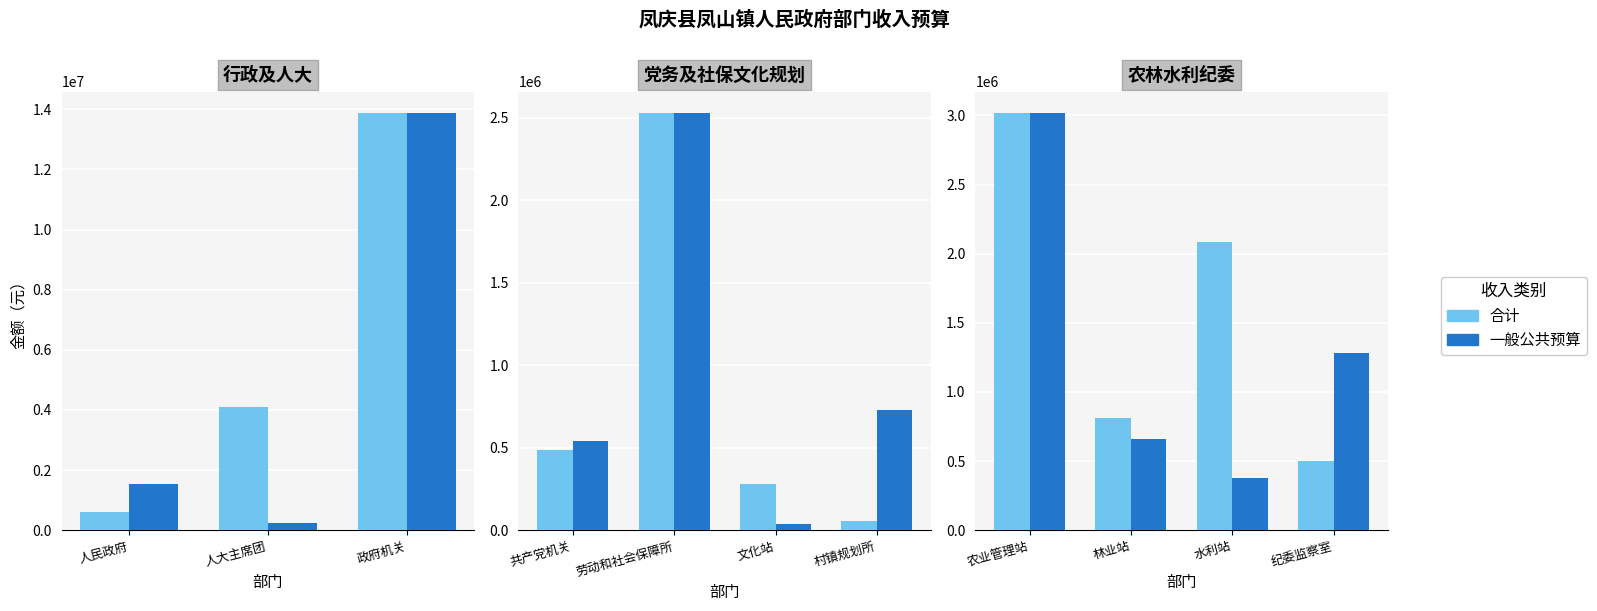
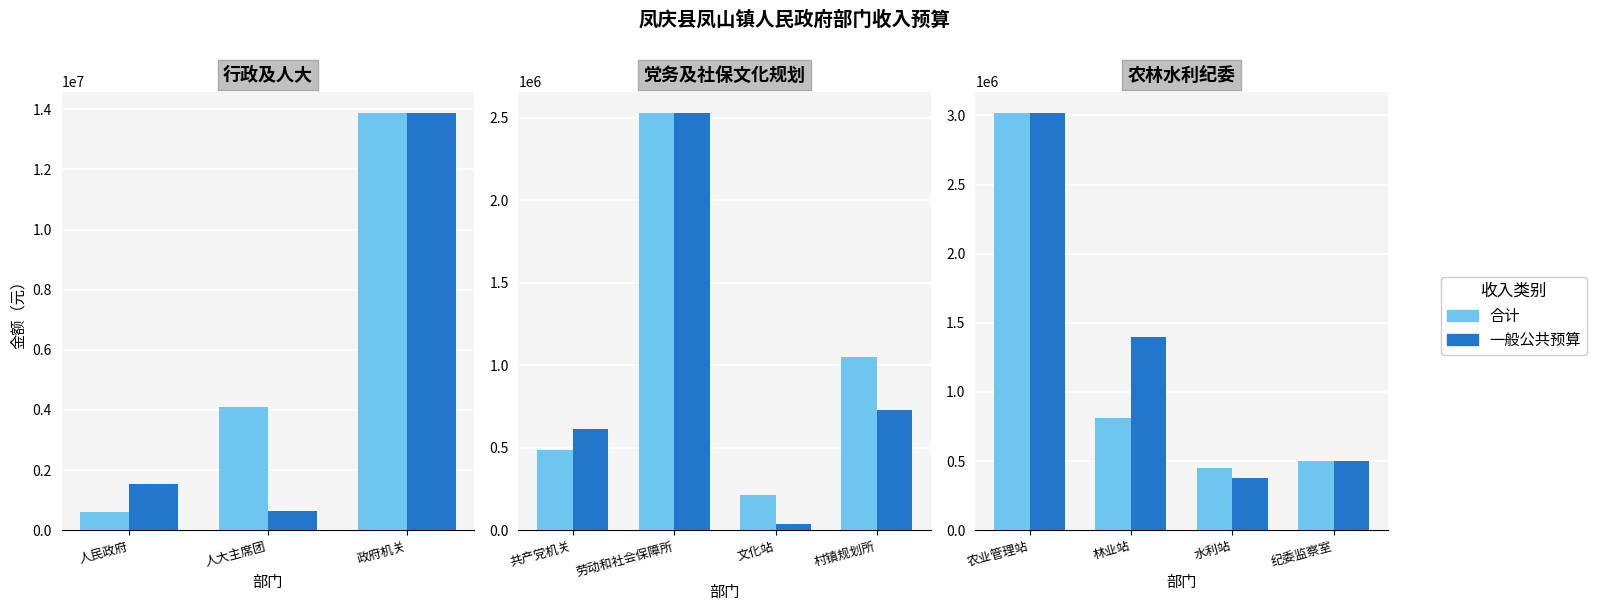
行政及人大, 一般公共预算, 人大主席团: 300000 -> 600000
党务及社保文化规划, 一般公共预算, 共产党机关: 540000 -> 610000
党务及社保文化规划, 合计, 文化站: 280000 -> 220000
党务及社保文化规划, 合计, 村镇规划所: 60000 -> 1050000
农林水利纪委, 一般公共预算, 林业站: 660000 -> 1400000
农林水利纪委, 合计, 水利站: 2090000 -> 450000
农林水利纪委, 一般公共预算, 纪委监察室: 1280000 -> 500000
